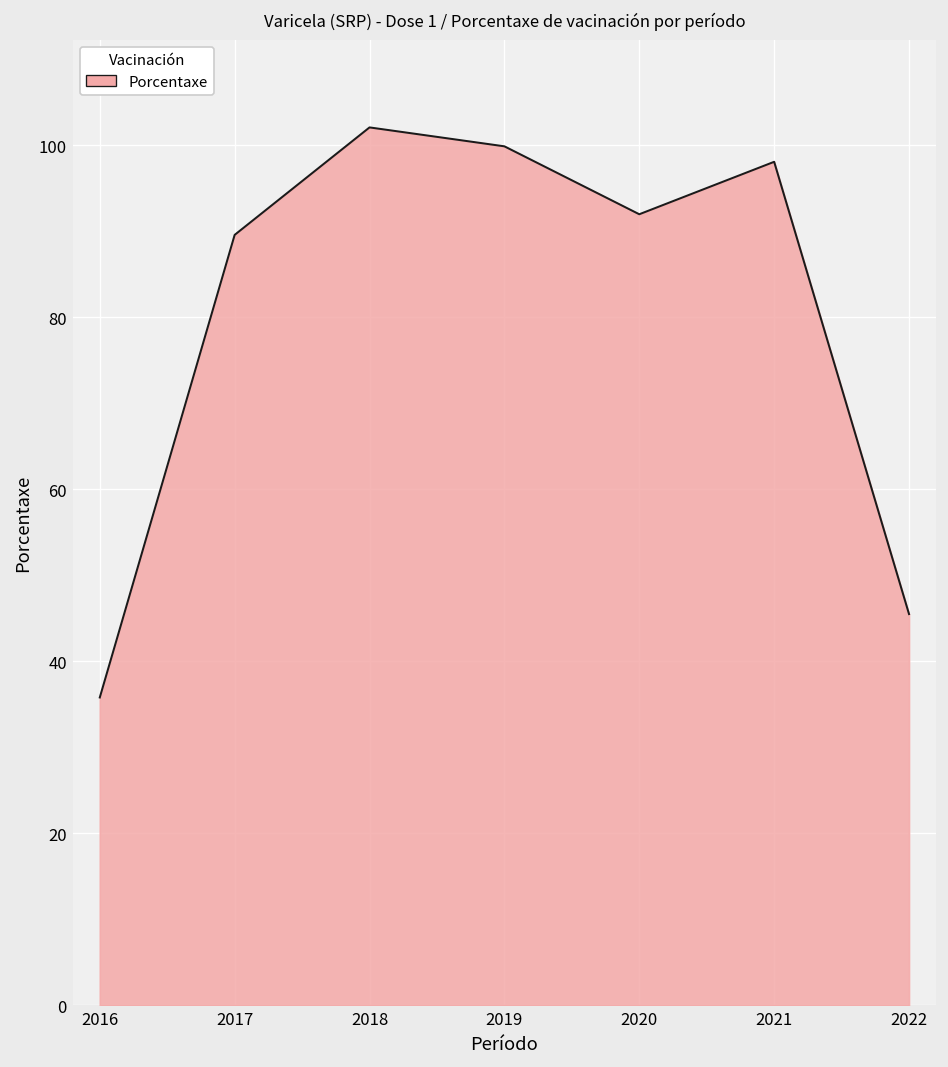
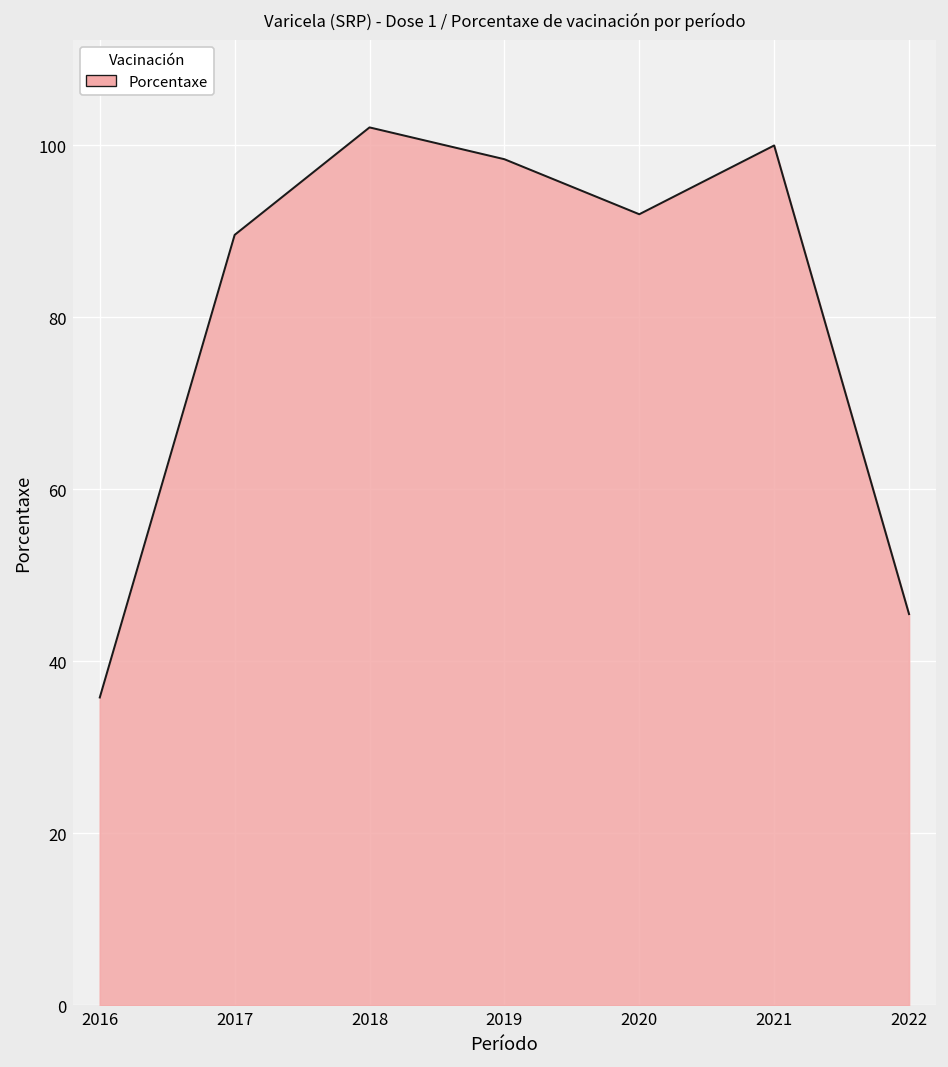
2019: 100 -> 98
2021: 98 -> 100
